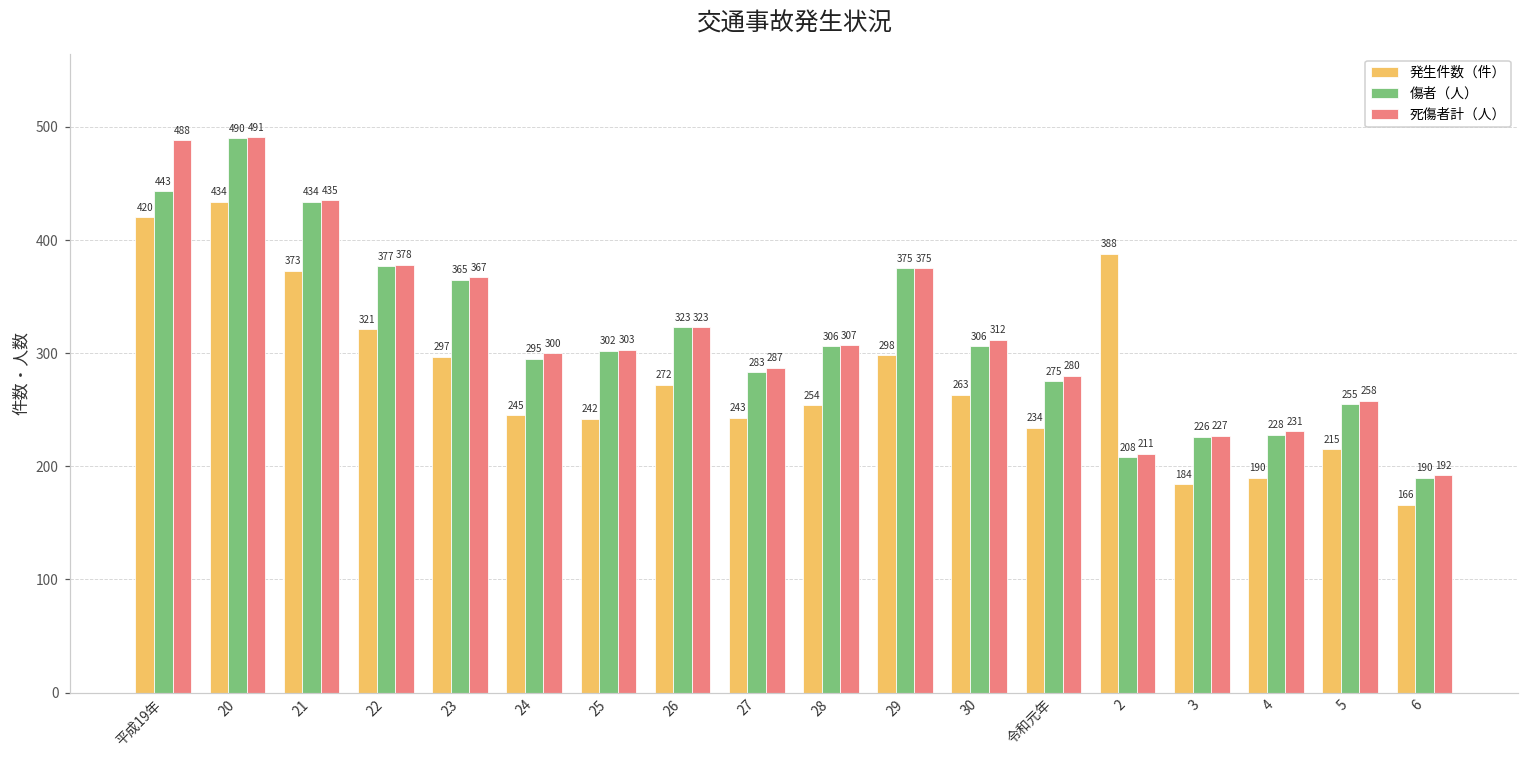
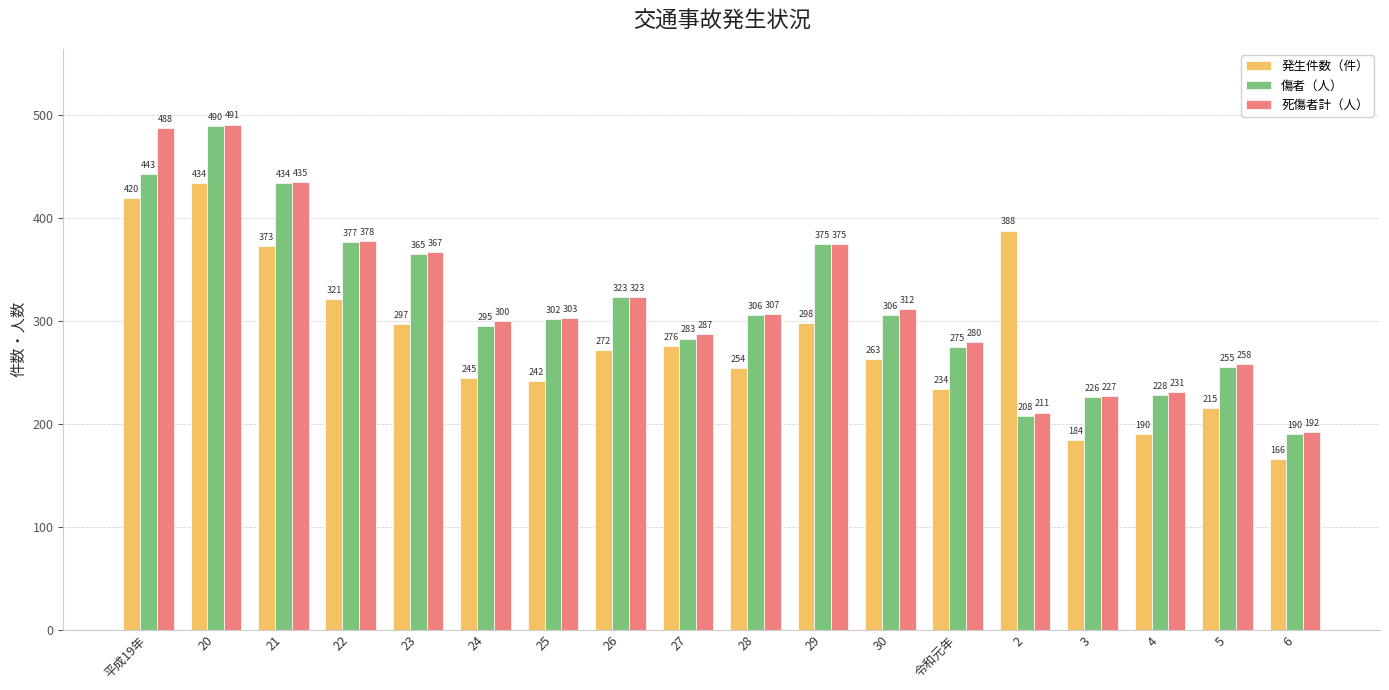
発生件数（件）, 27: 243 -> 276
